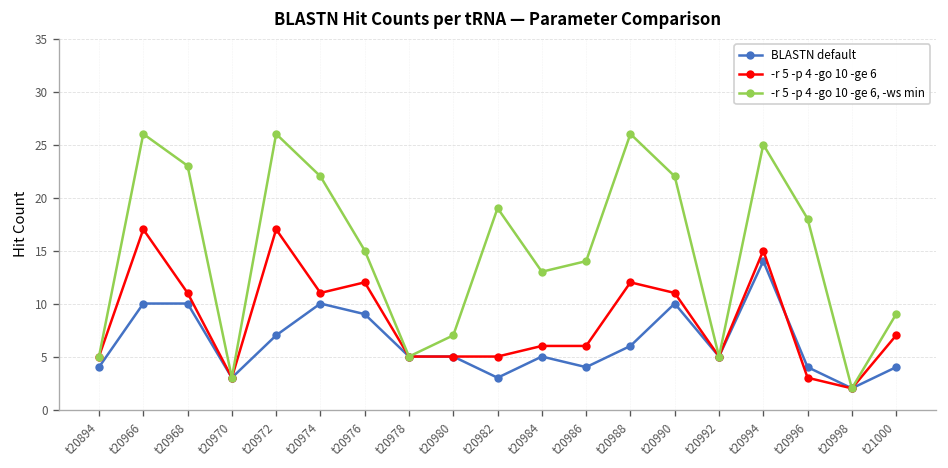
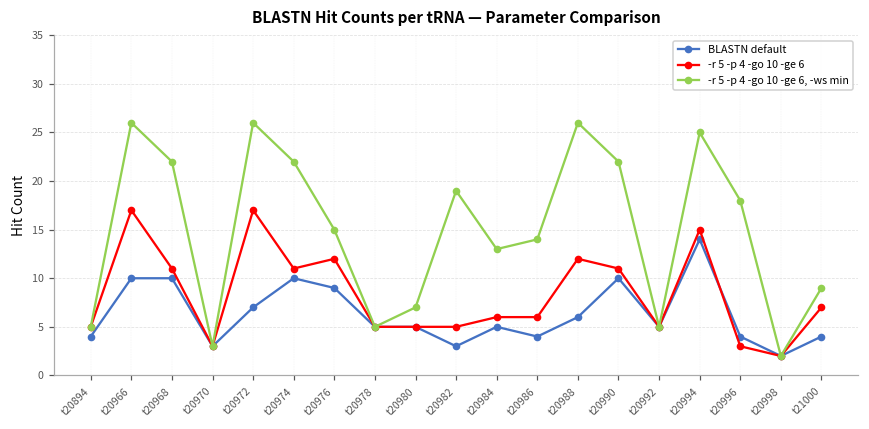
-r 5 -p 4 -go 10 -ge 6, -ws min, t20968: 23 -> 22
